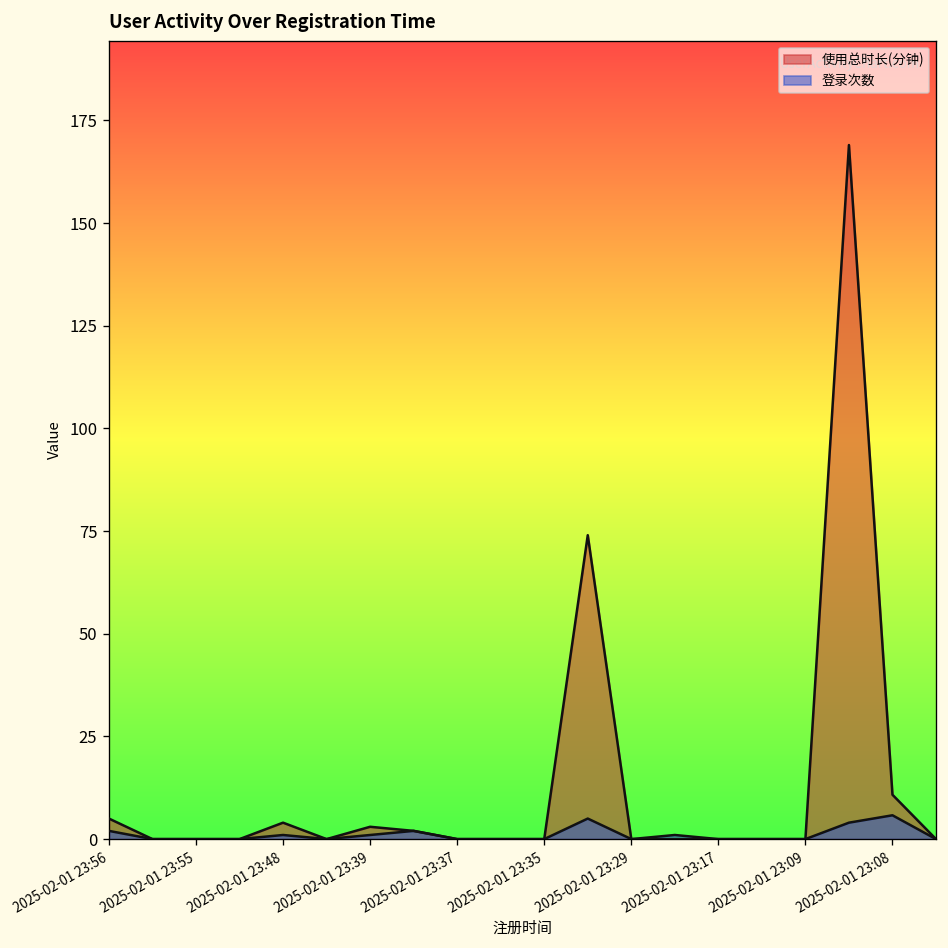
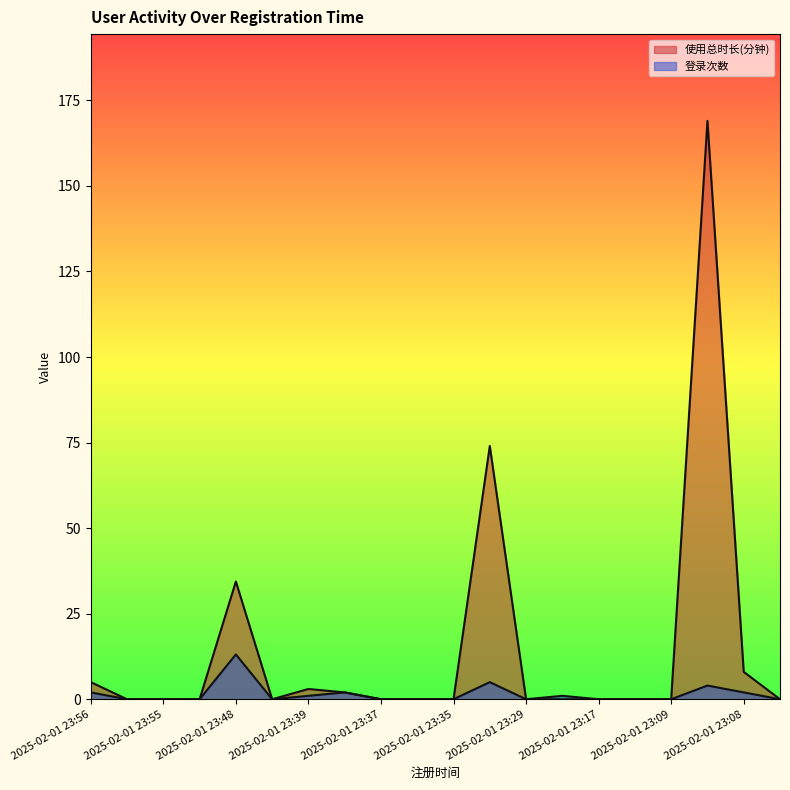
使用总时长(分钟), 2025-02-01 23:48: 4 -> 34
登录次数, 2025-02-01 23:48: 1 -> 13
使用总时长(分钟), 2025-02-01 23:08: 11 -> 8
登录次数, 2025-02-01 23:08: 6 -> 2
